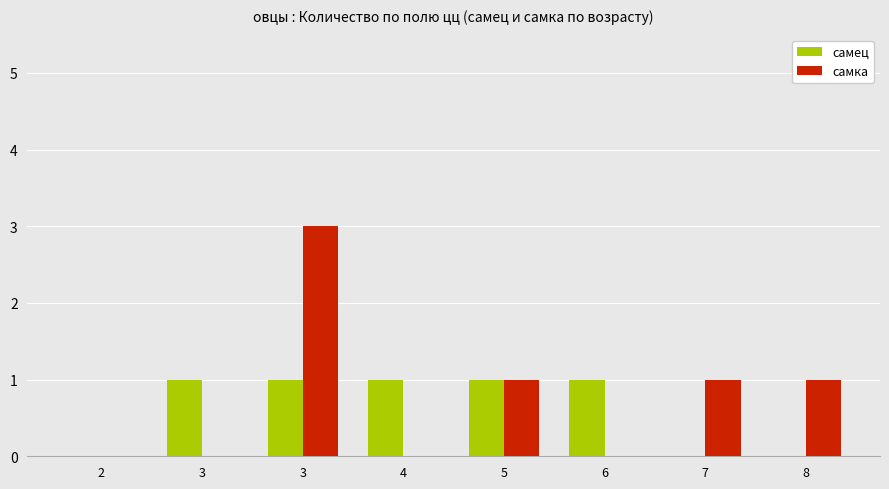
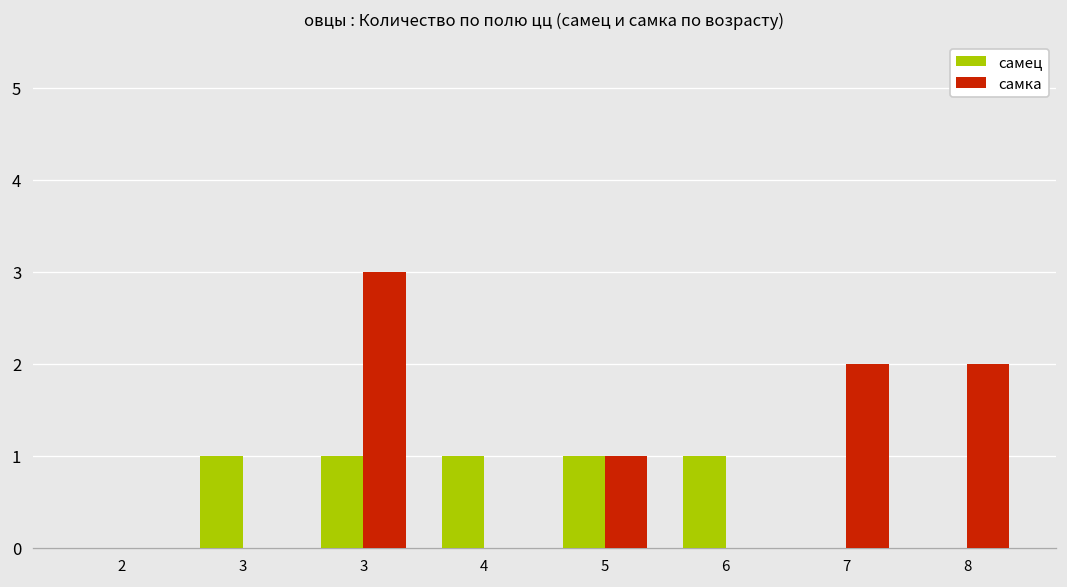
самка, 7: 1 -> 2
самка, 8: 1 -> 2
